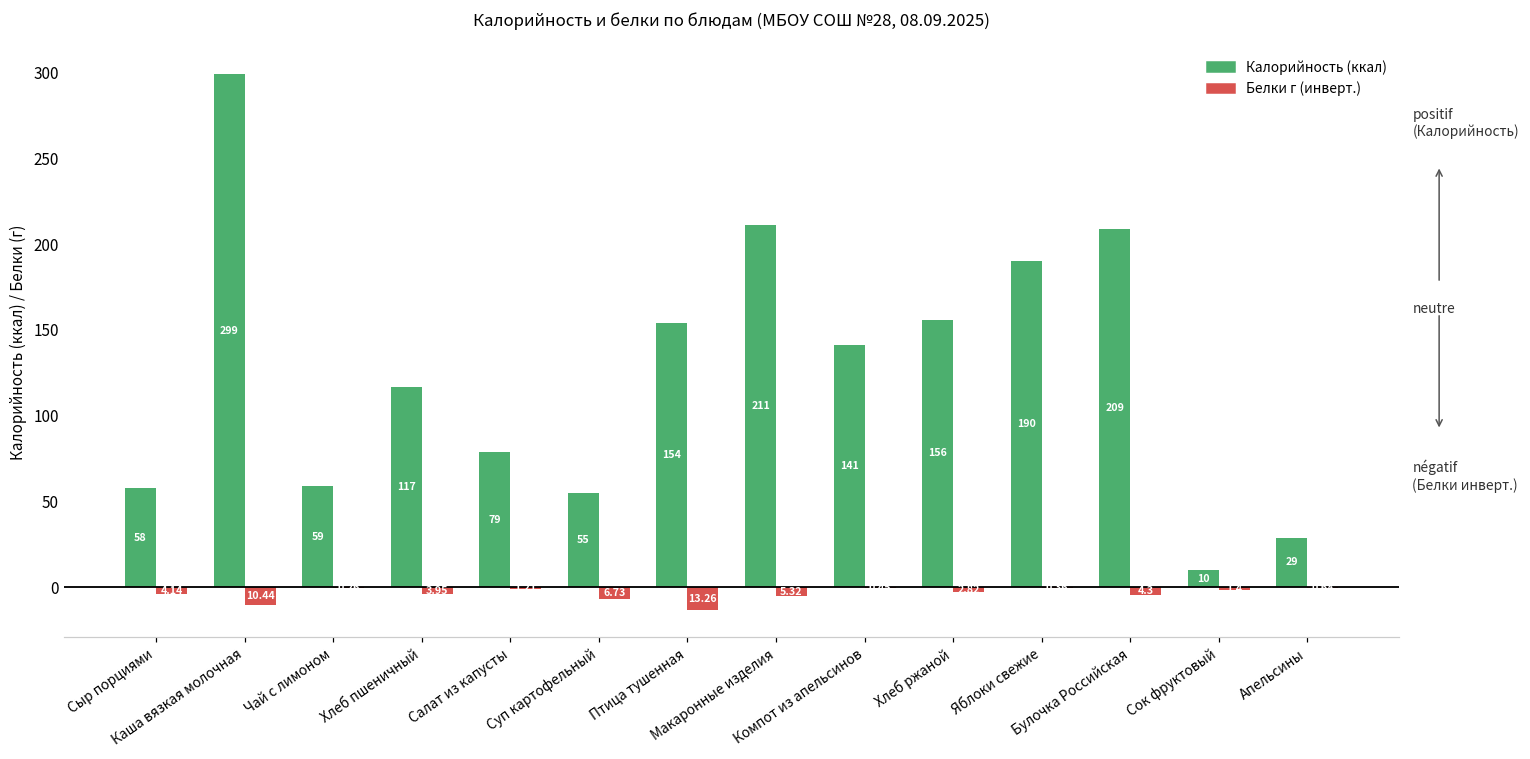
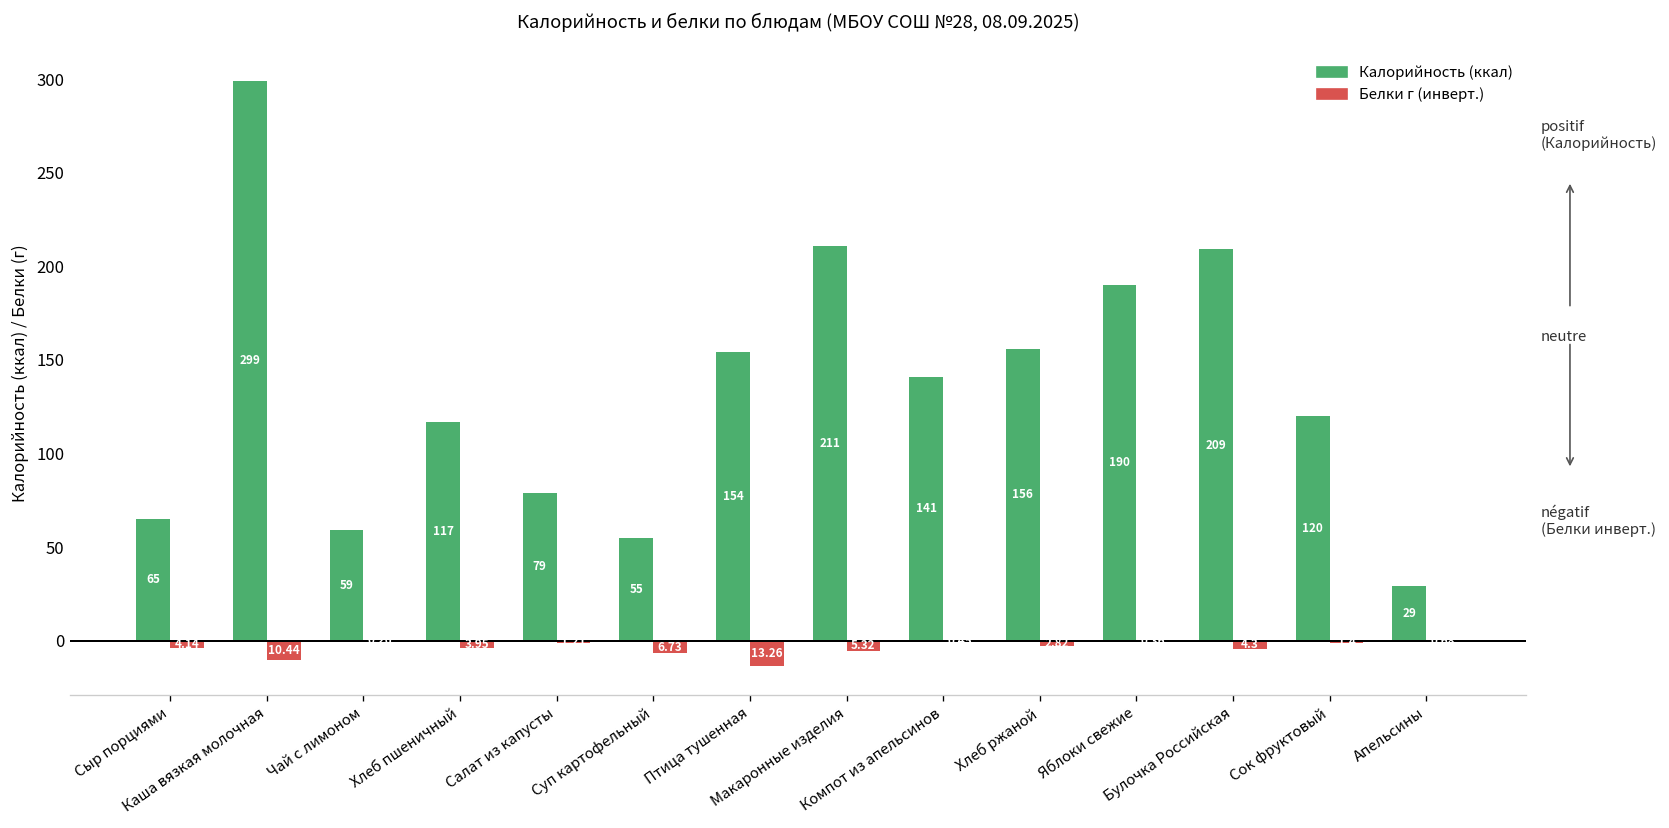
Калорийность (ккал), Сыр порциями: 58 -> 65
Калорийность (ккал), Сок фруктовый: 10 -> 120
